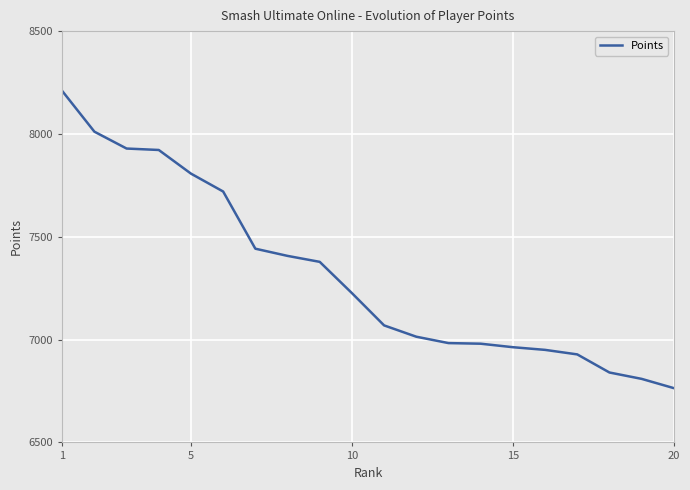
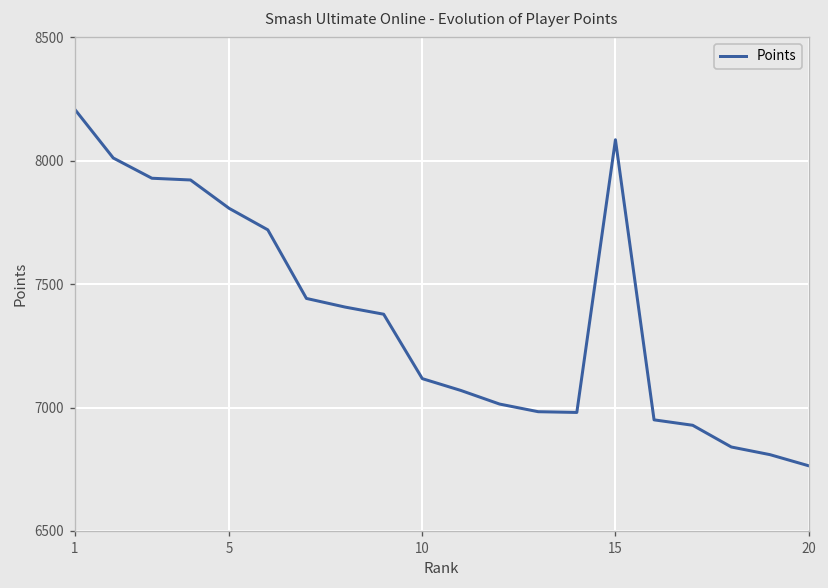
10: 7230 -> 7120
15: 6960 -> 8090
